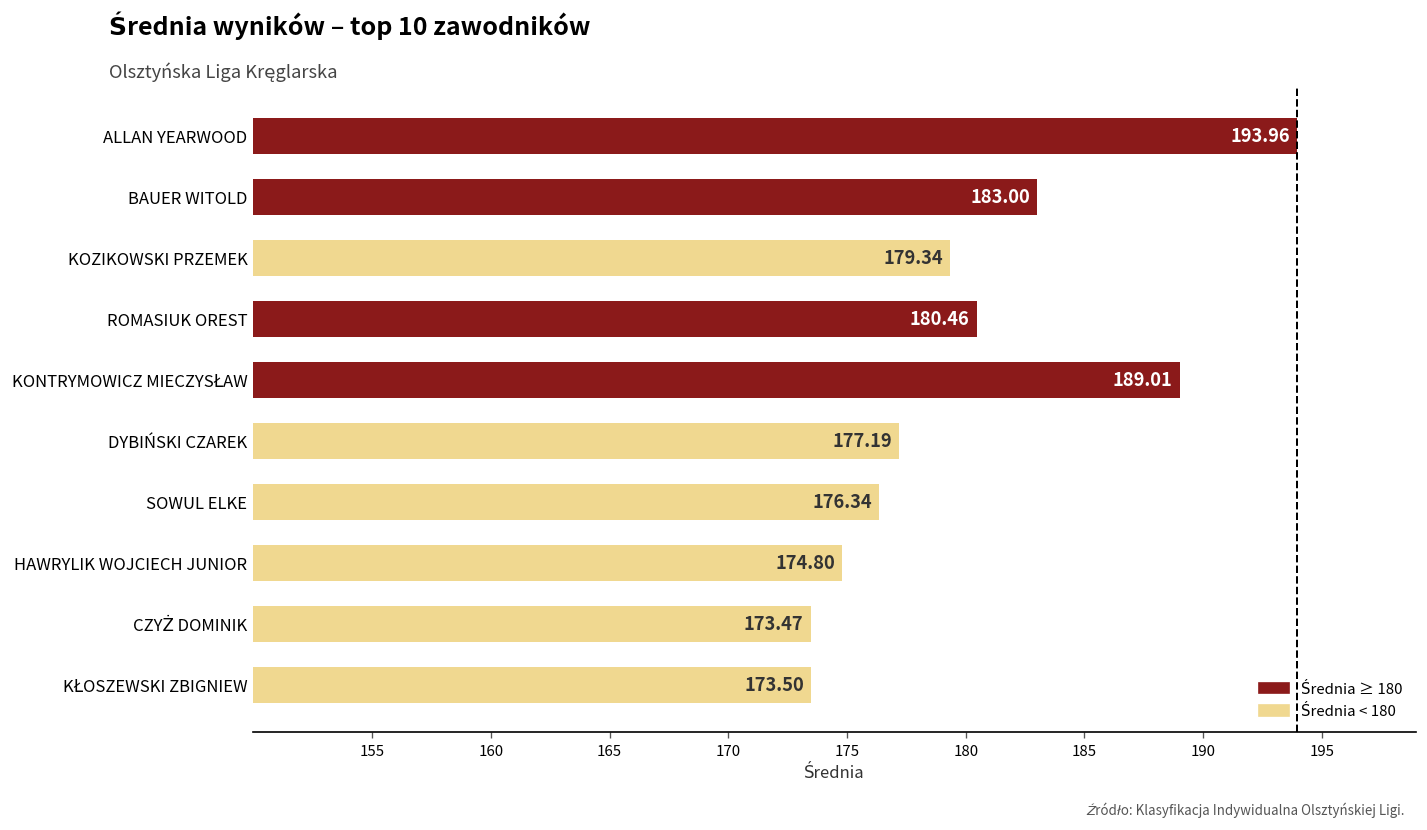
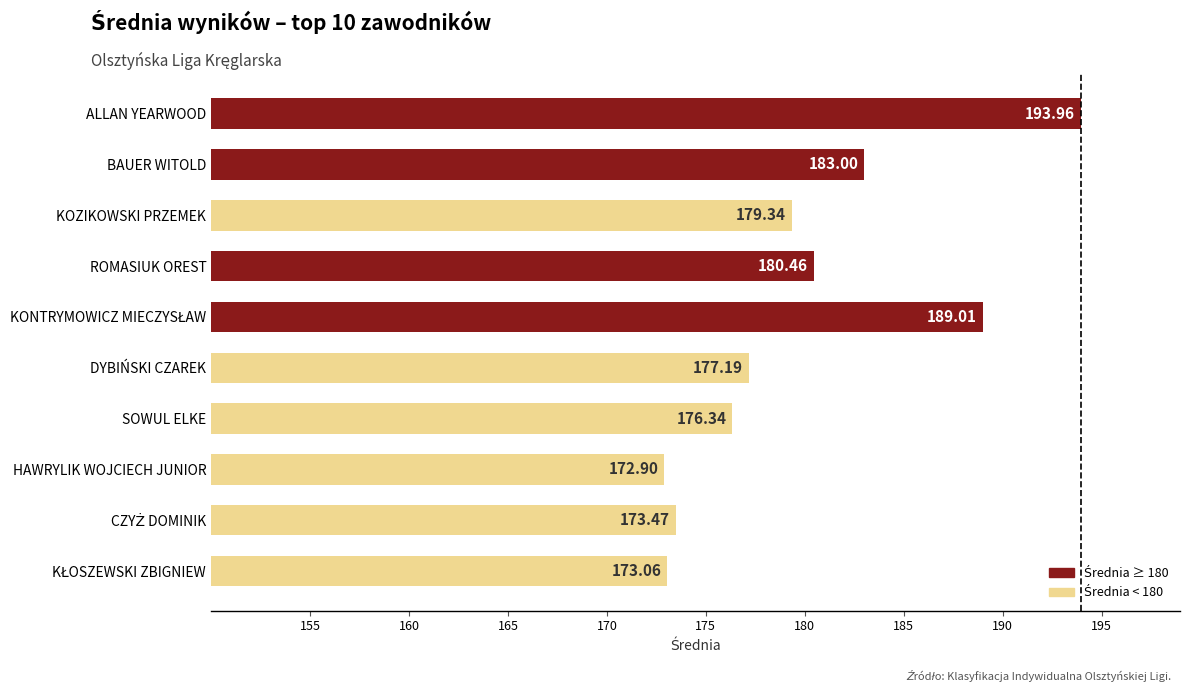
HAWRYLIK WOJCIECH JUNIOR: 174.80 -> 172.90
KŁOSZEWSKI ZBIGNIEW: 173.50 -> 173.06
